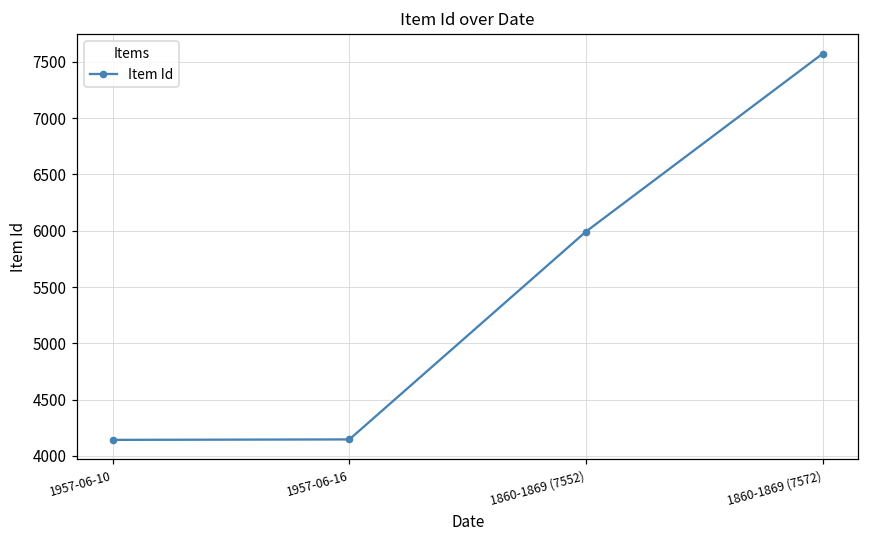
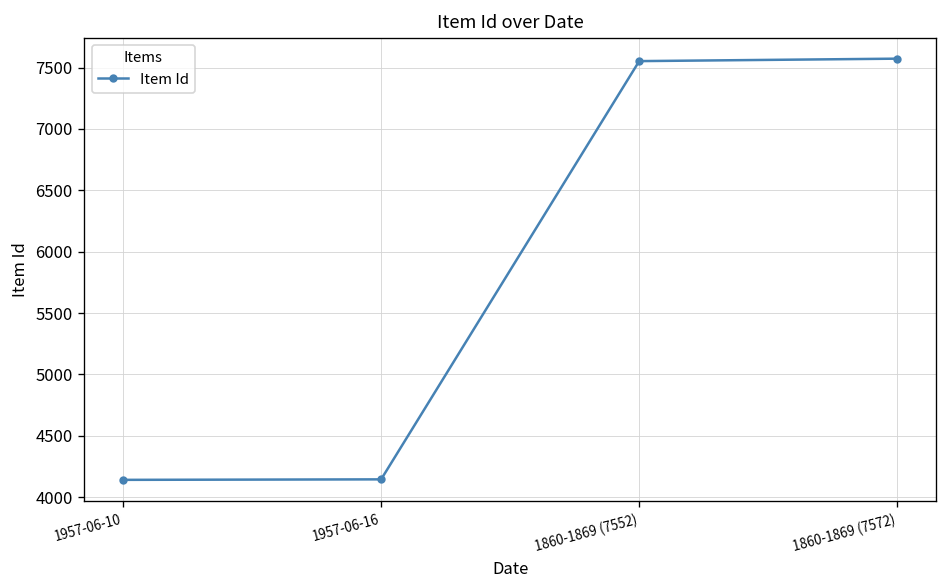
1860-1869 (7552): 5990 -> 7550
